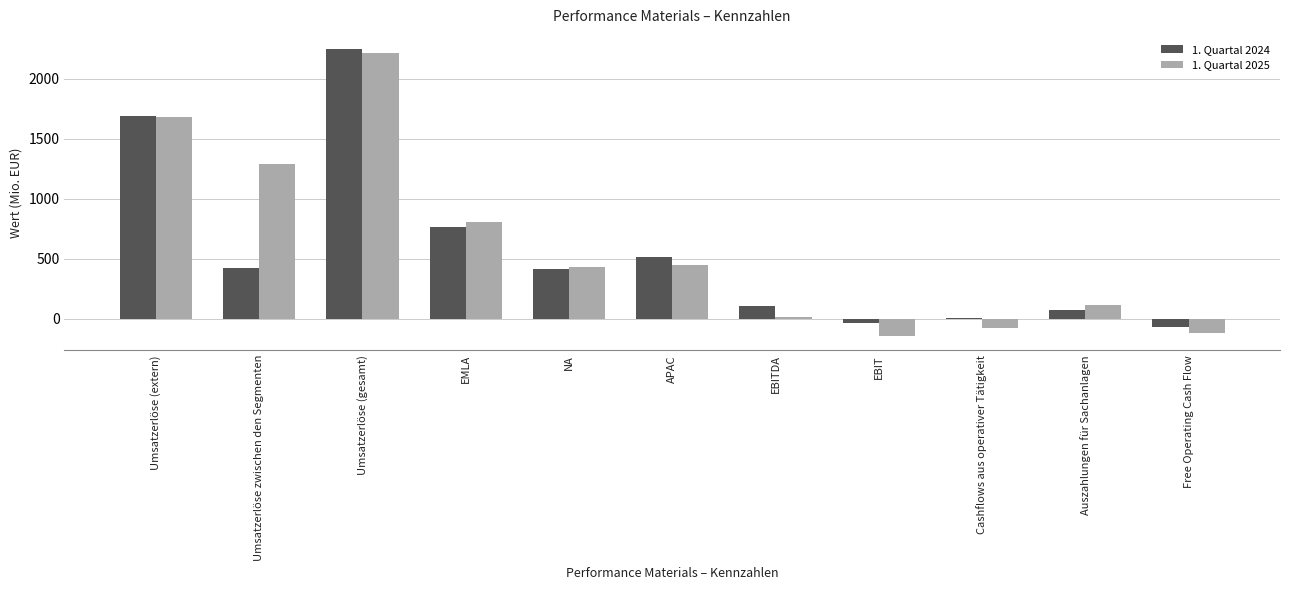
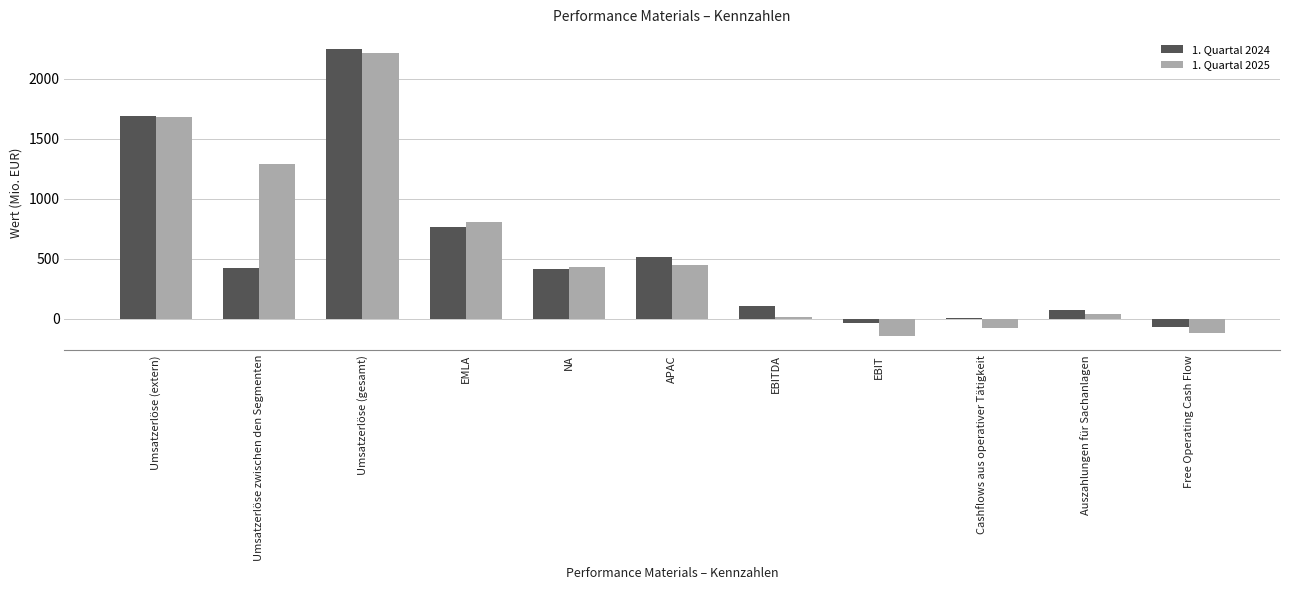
1. Quartal 2025, Auszahlungen für Sachanlagen: 110 -> 40
